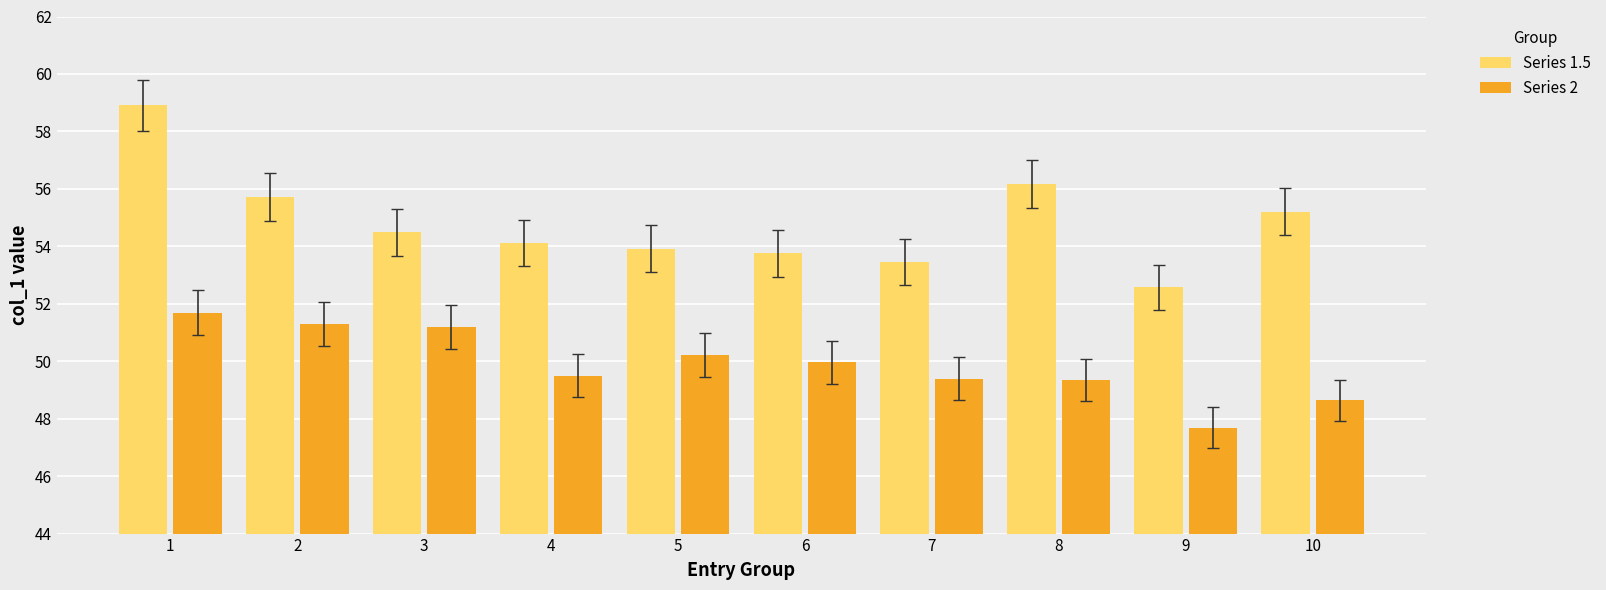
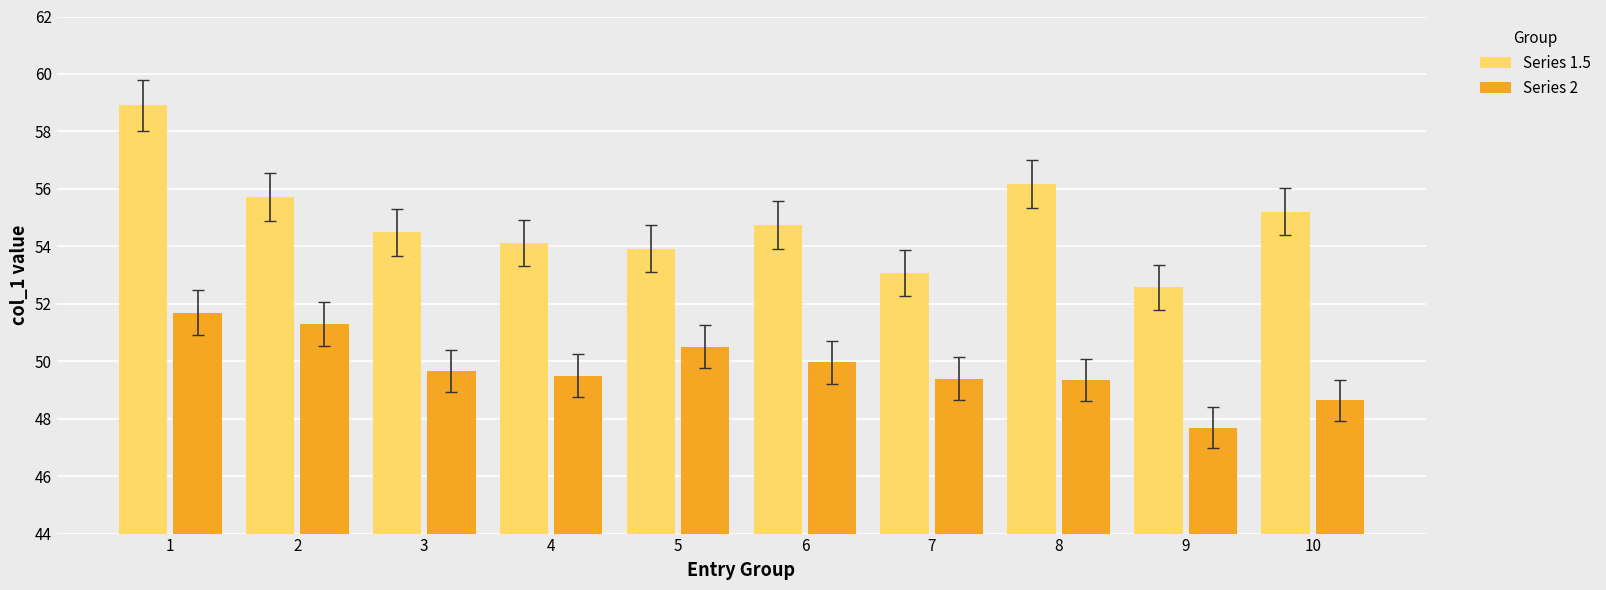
Series 2, 3: 51.2 -> 49.7
Series 2, 5: 50.2 -> 50.5
Series 1.5, 6: 53.8 -> 54.7
Series 1.5, 7: 53.5 -> 53.1
